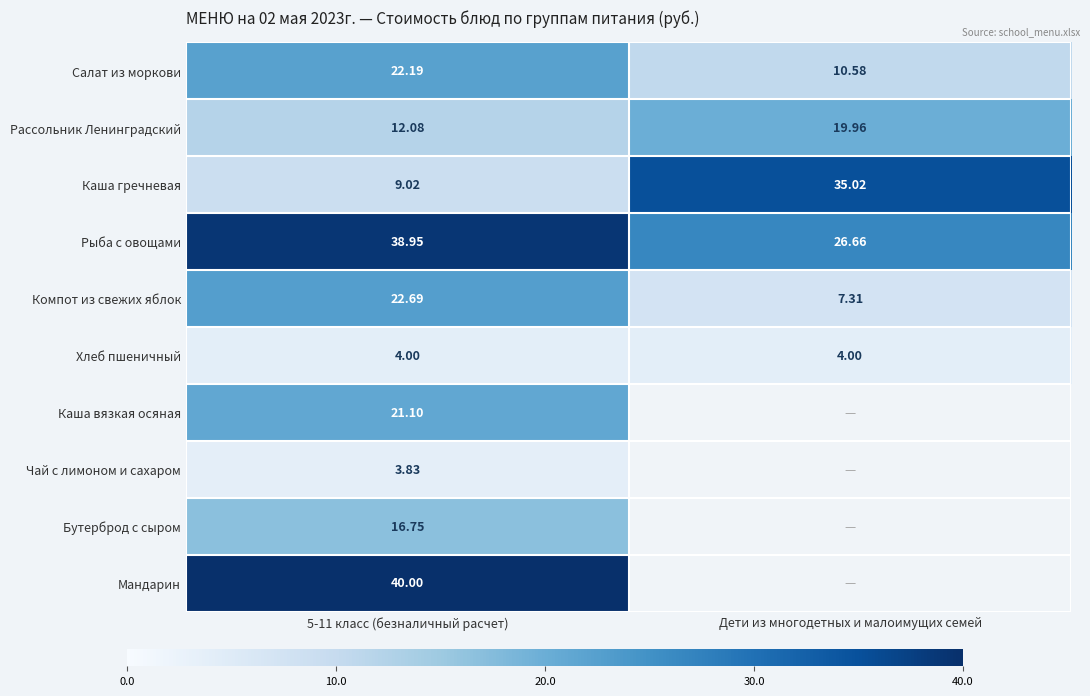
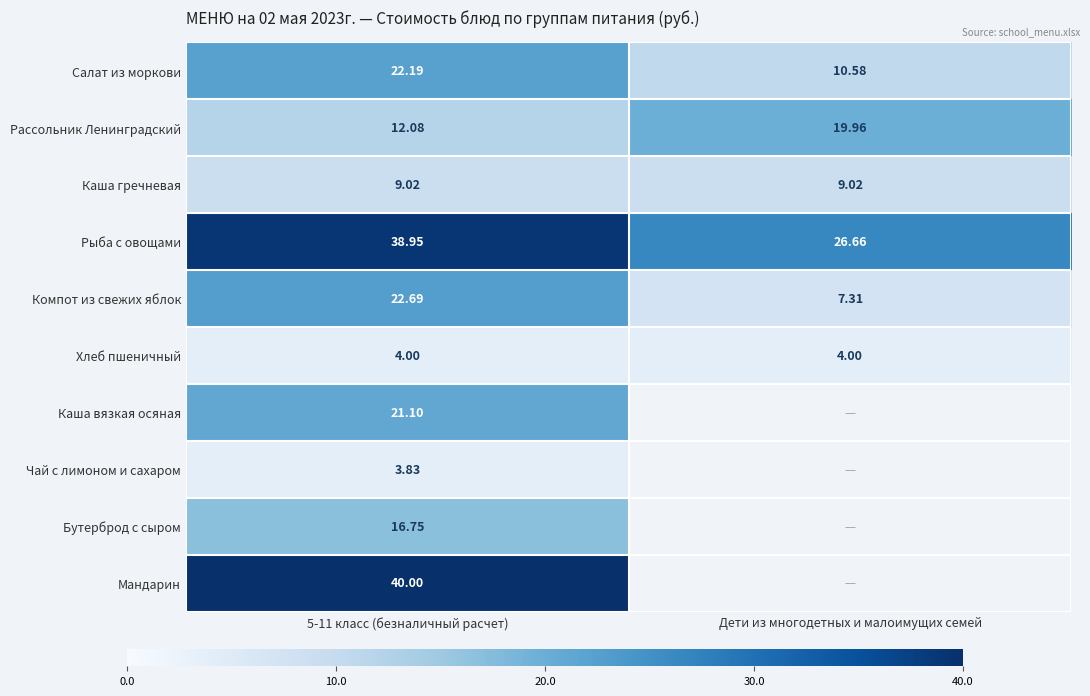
Каша гречневая, Дети из многодетных и малоимущих семей: 35.02 -> 9.02
